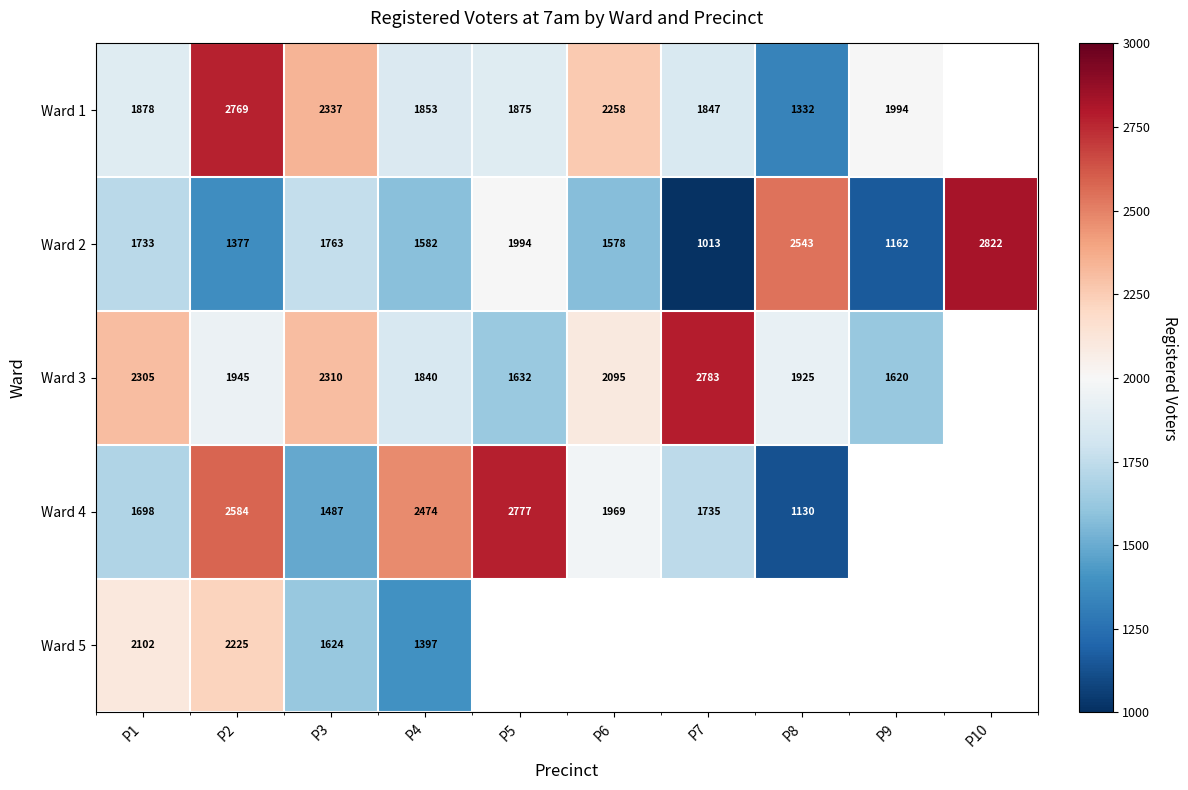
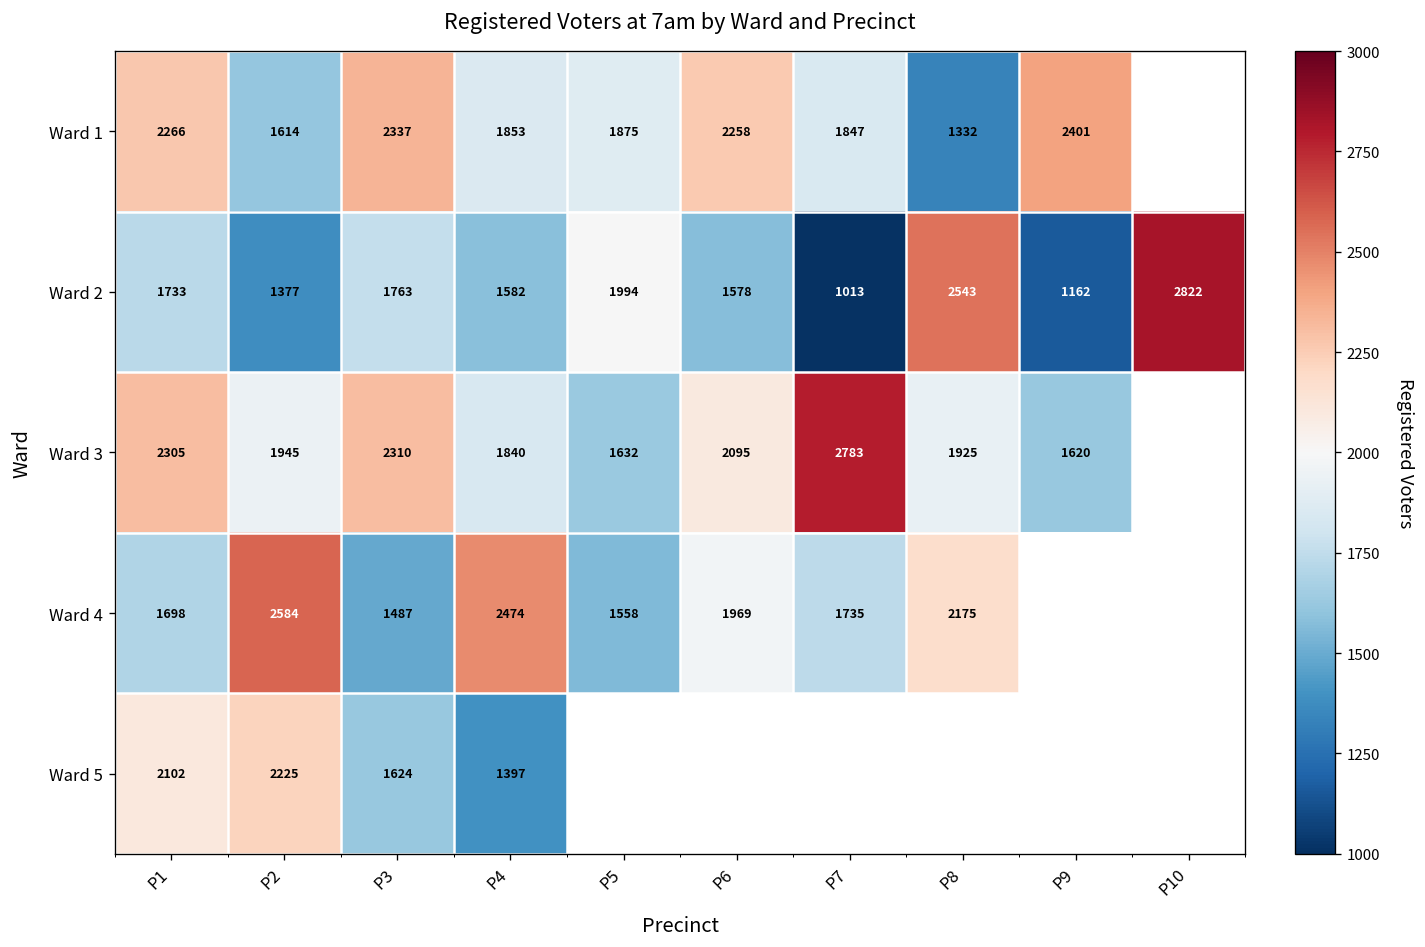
Ward 1, P1: 1878 -> 2266
Ward 1, P2: 2769 -> 1614
Ward 1, P9: 1994 -> 2401
Ward 4, P5: 2777 -> 1558
Ward 4, P8: 1130 -> 2175
